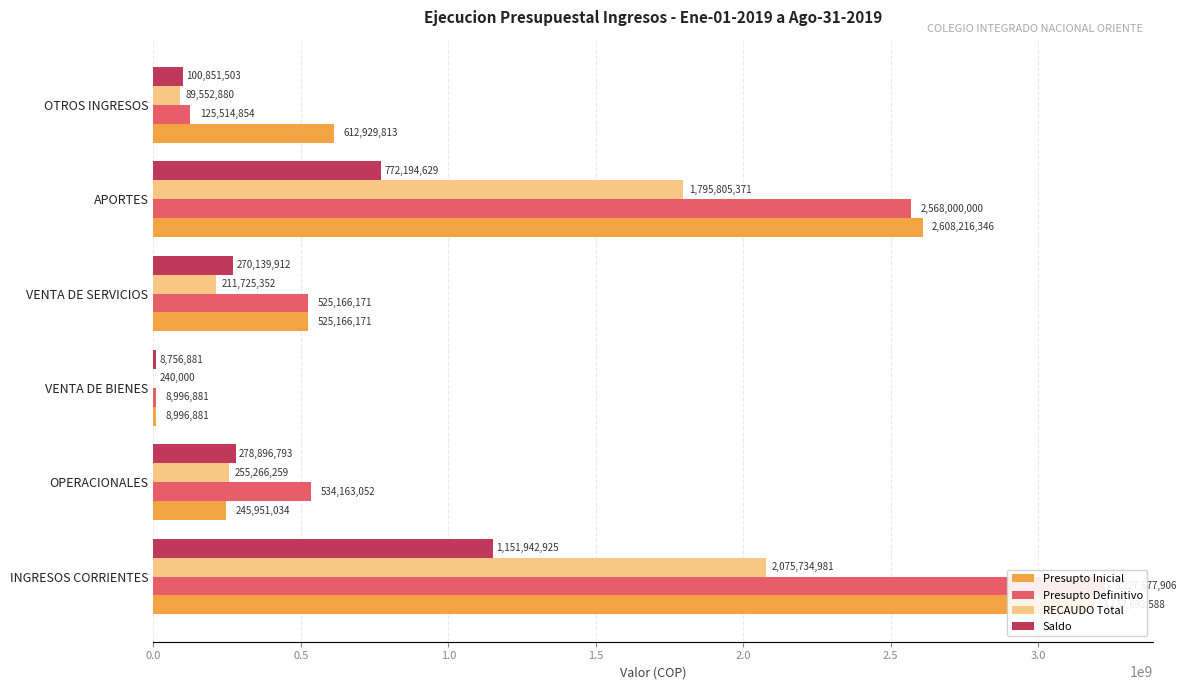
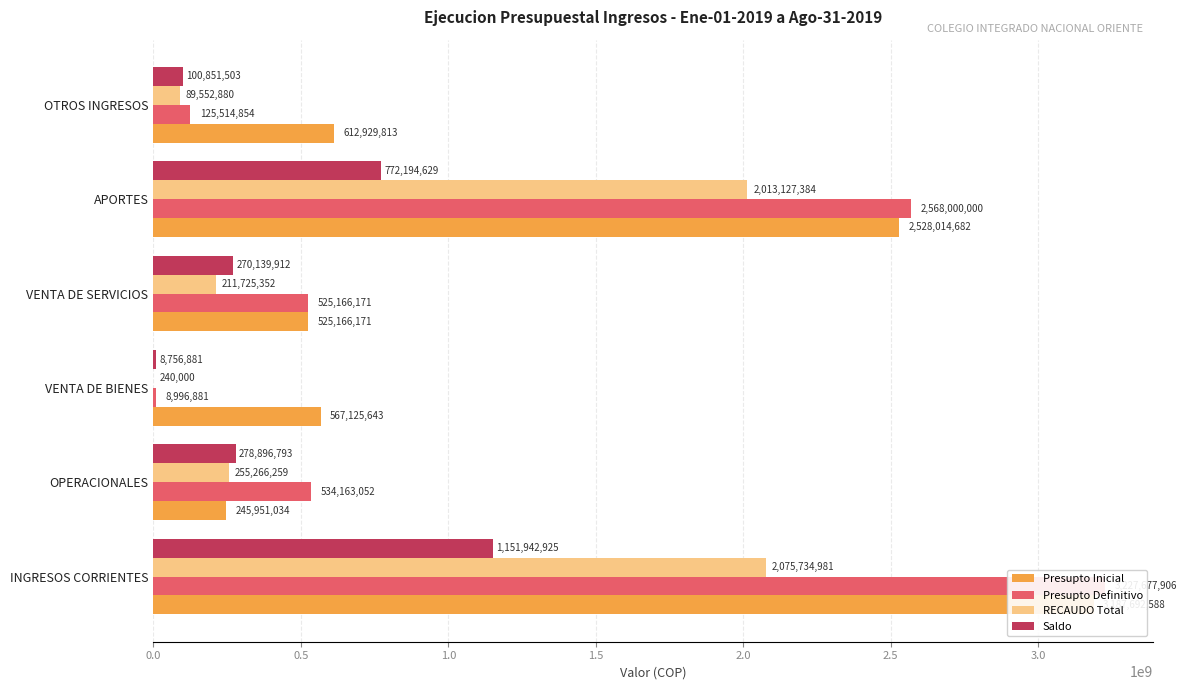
RECAUDO Total, APORTES: 1,795,805,371 -> 2,013,127,384
Presupto Inicial, APORTES: 2,608,216,346 -> 2,528,014,682
Presupto Inicial, VENTA DE BIENES: 8,996,881 -> 567,125,643
